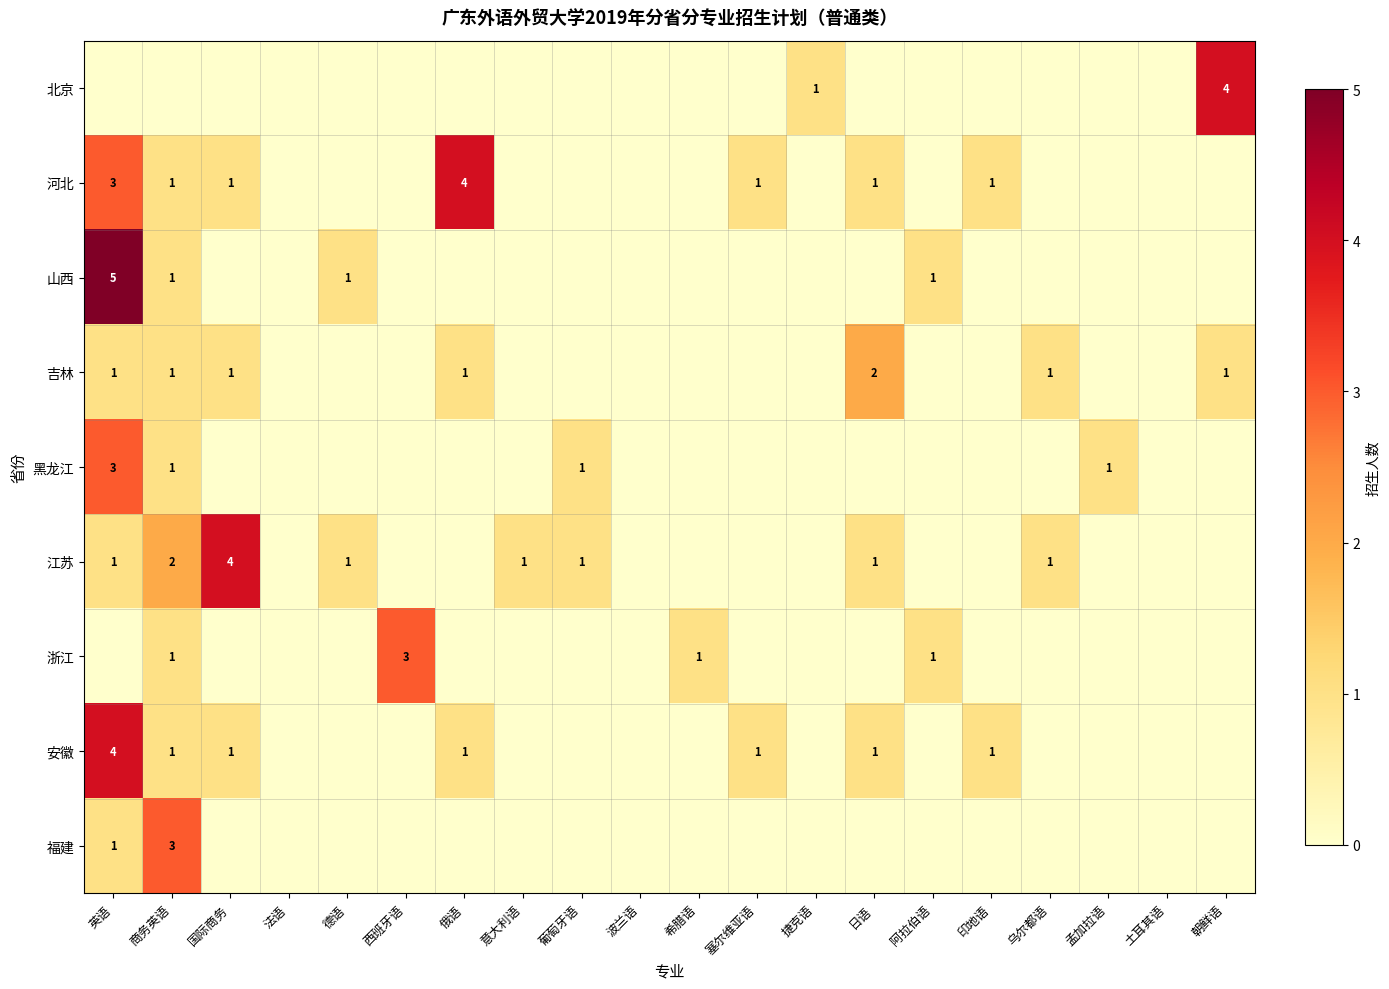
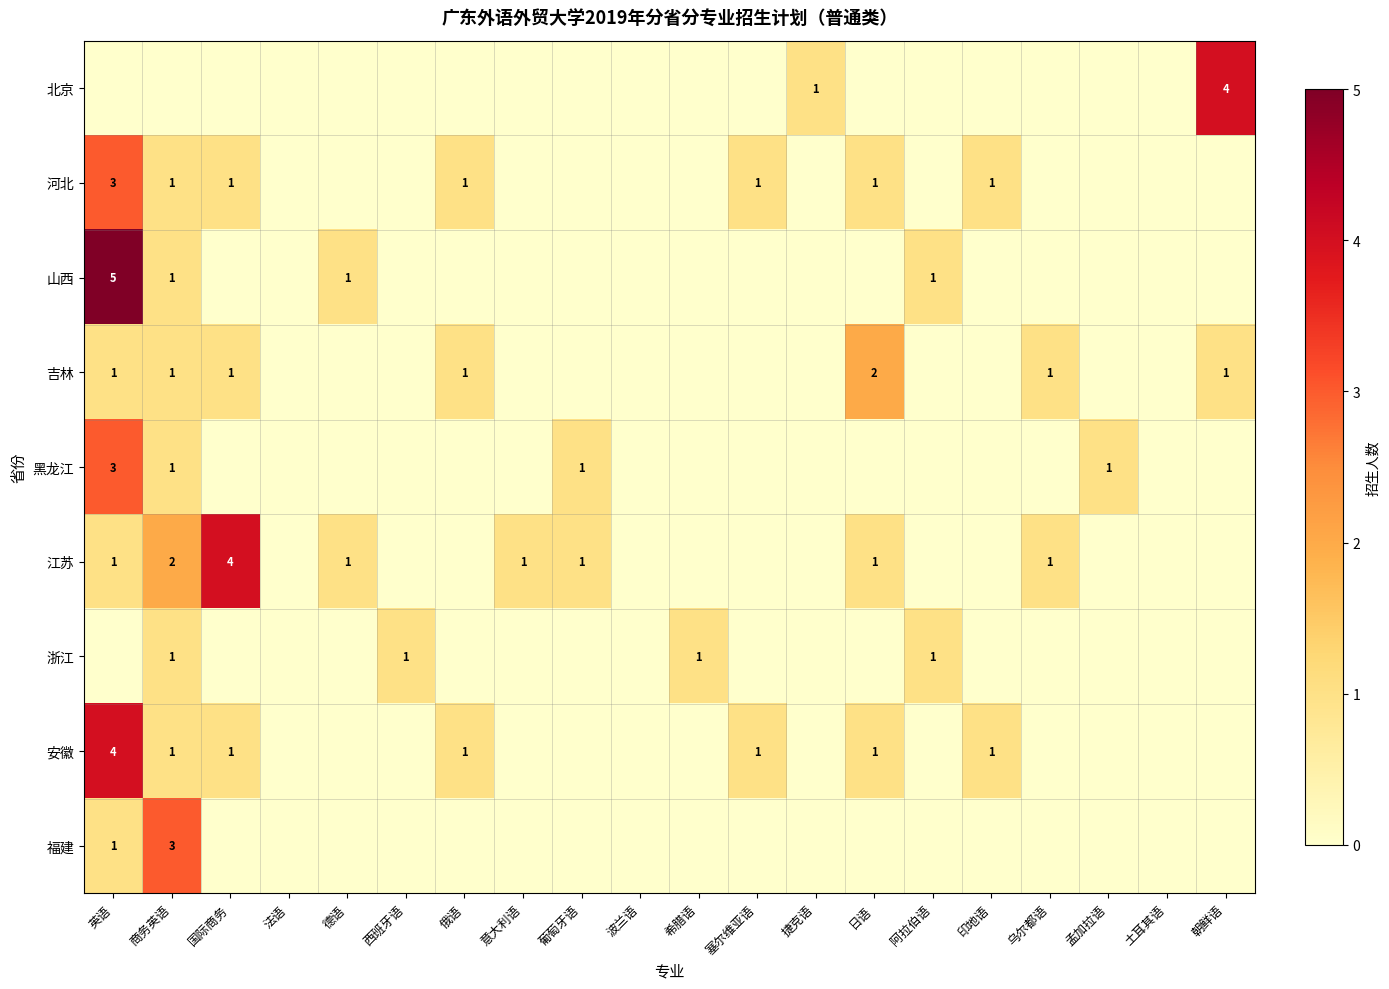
河北, 俄语: 4 -> 1
浙江, 西班牙语: 3 -> 1
